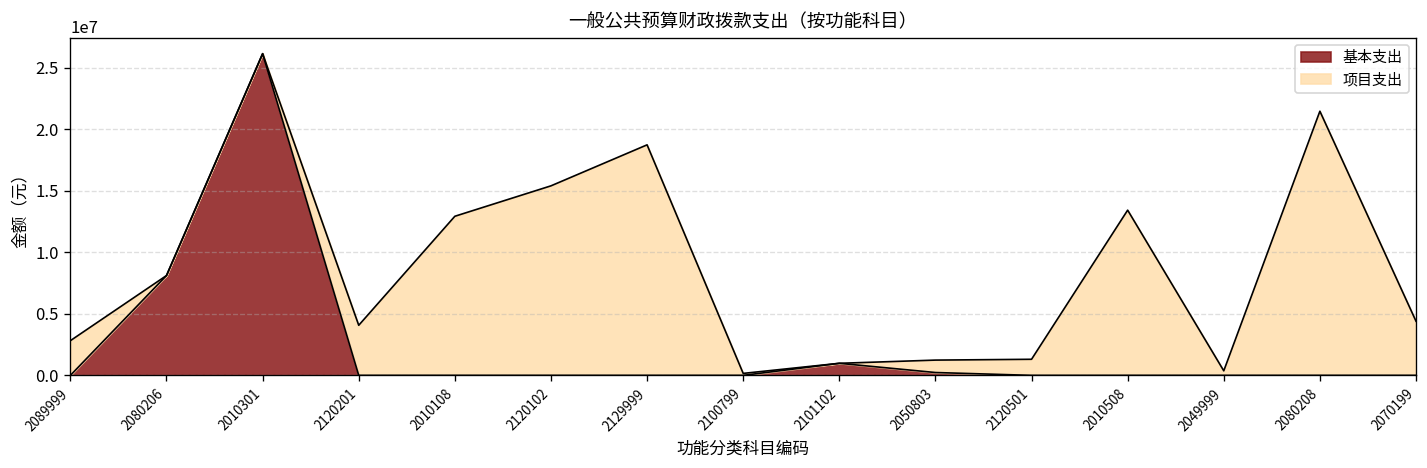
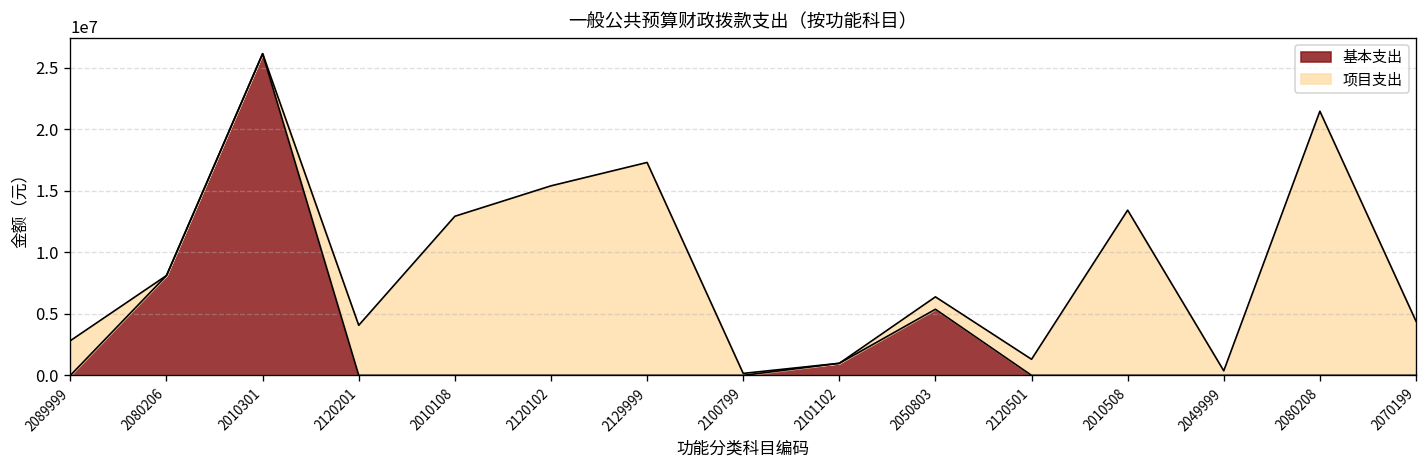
项目支出, 2129999: 18700000 -> 17300000
基本支出, 2050803: 200000 -> 5400000
